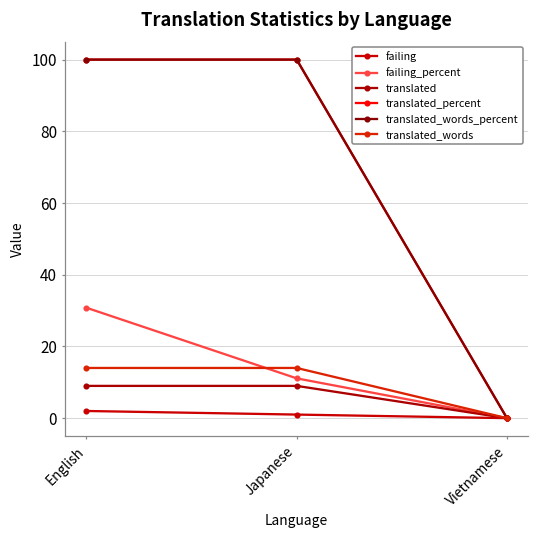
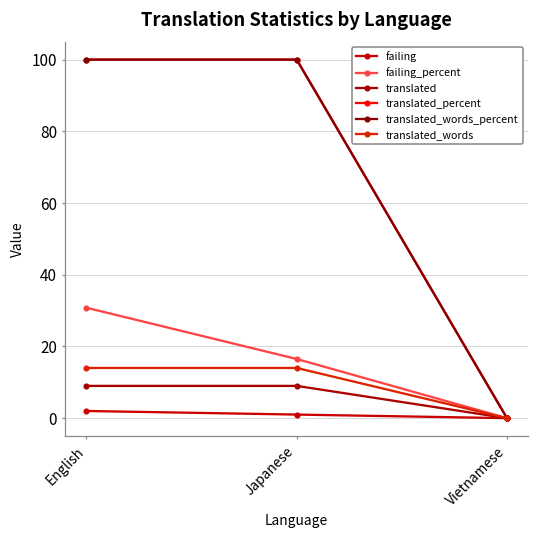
failing_percent, Japanese: 11 -> 17
